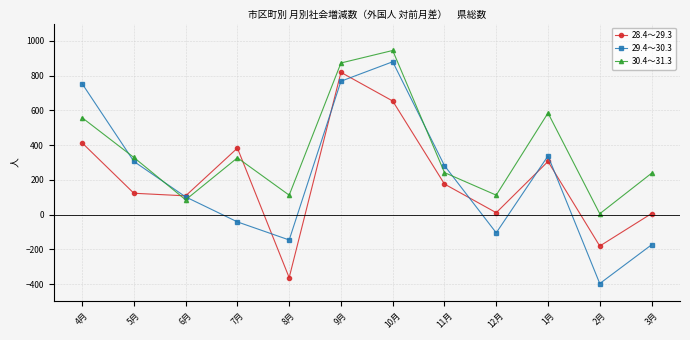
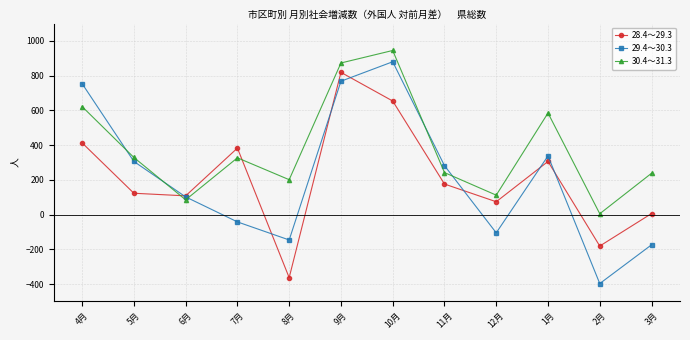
30.4～31.3, 4月: 560 -> 620
30.4～31.3, 8月: 110 -> 200
28.4～29.3, 12月: 10 -> 70
